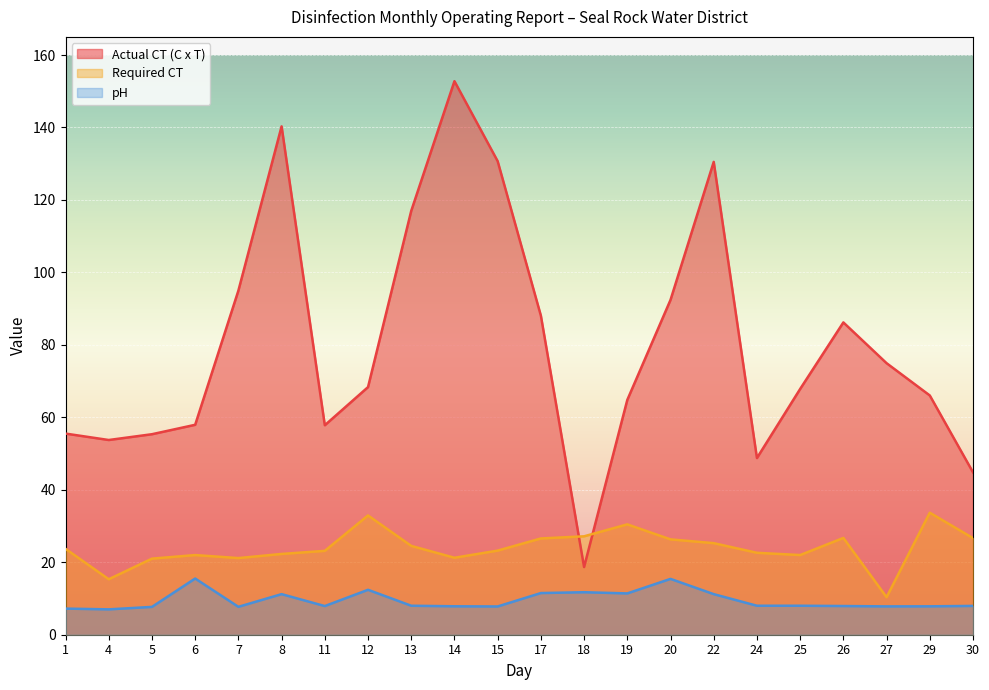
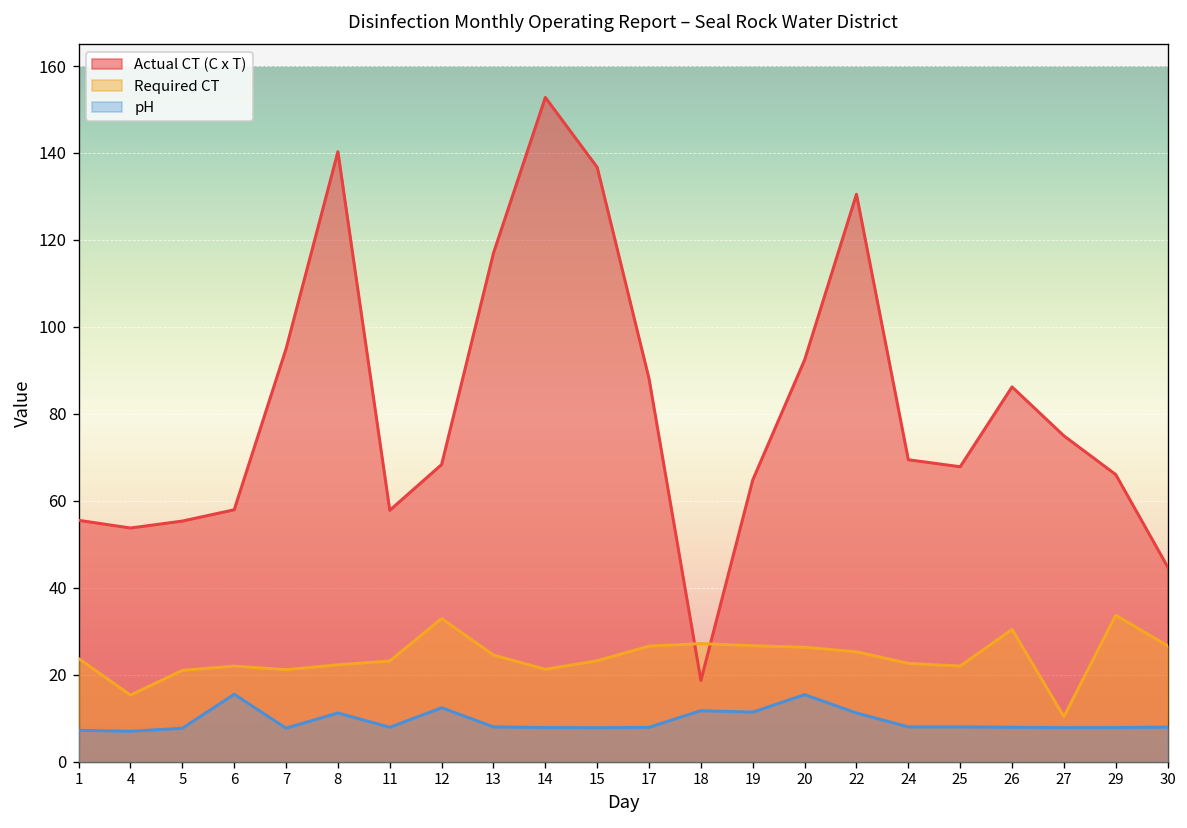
Actual CT (C x T), 15: 131 -> 137
pH, 17: 12 -> 8
Required CT, 19: 30 -> 27
Actual CT (C x T), 24: 49 -> 69
Required CT, 26: 27 -> 30
